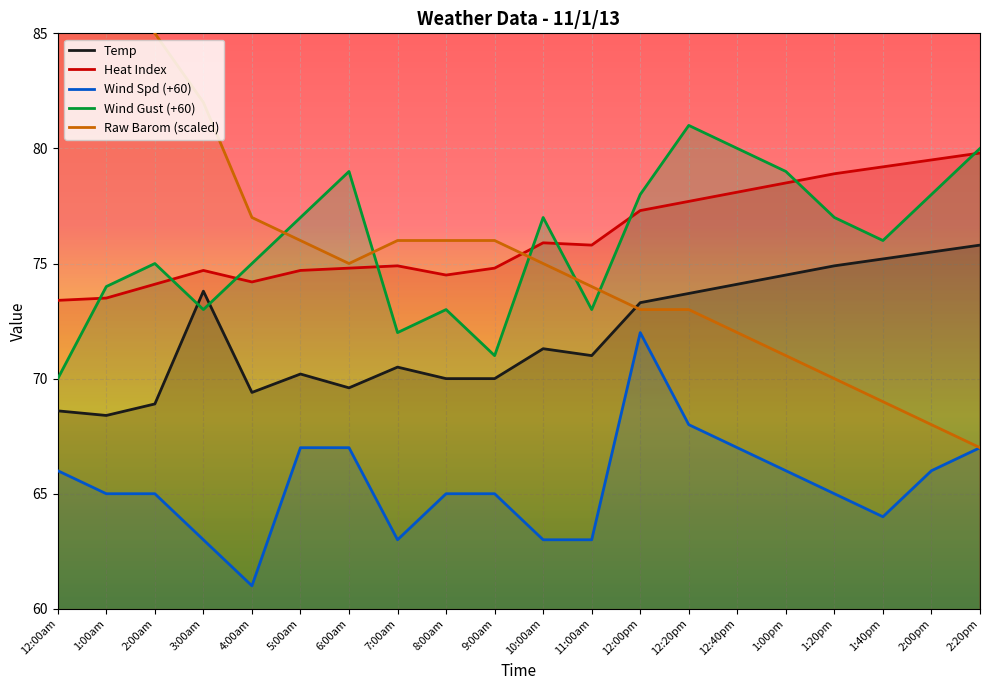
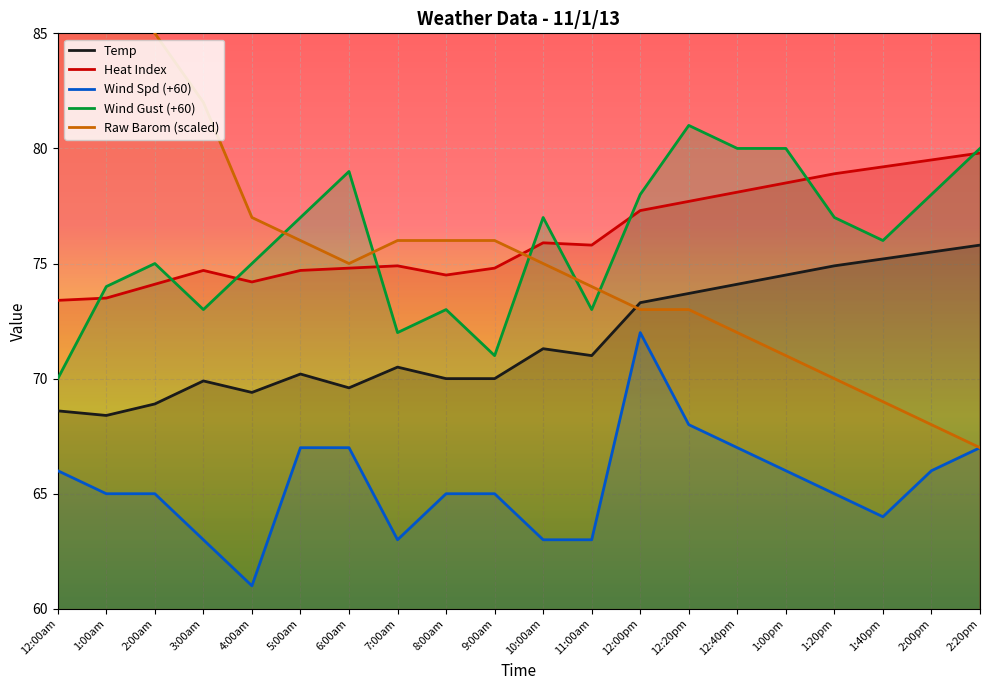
Temp, 3:00am: 73.8 -> 69.9
Wind Gust (+60), 1:00pm: 79.0 -> 80.0
